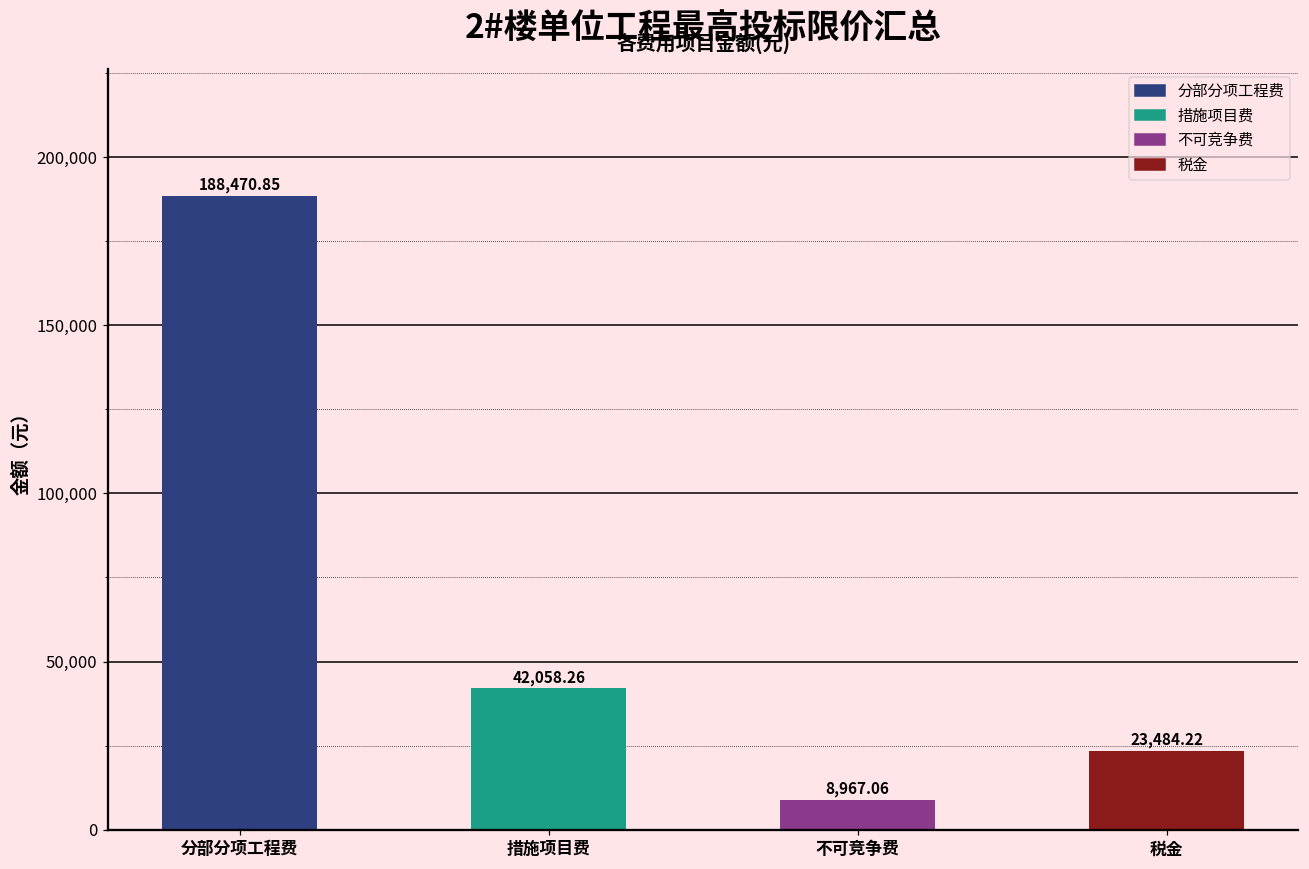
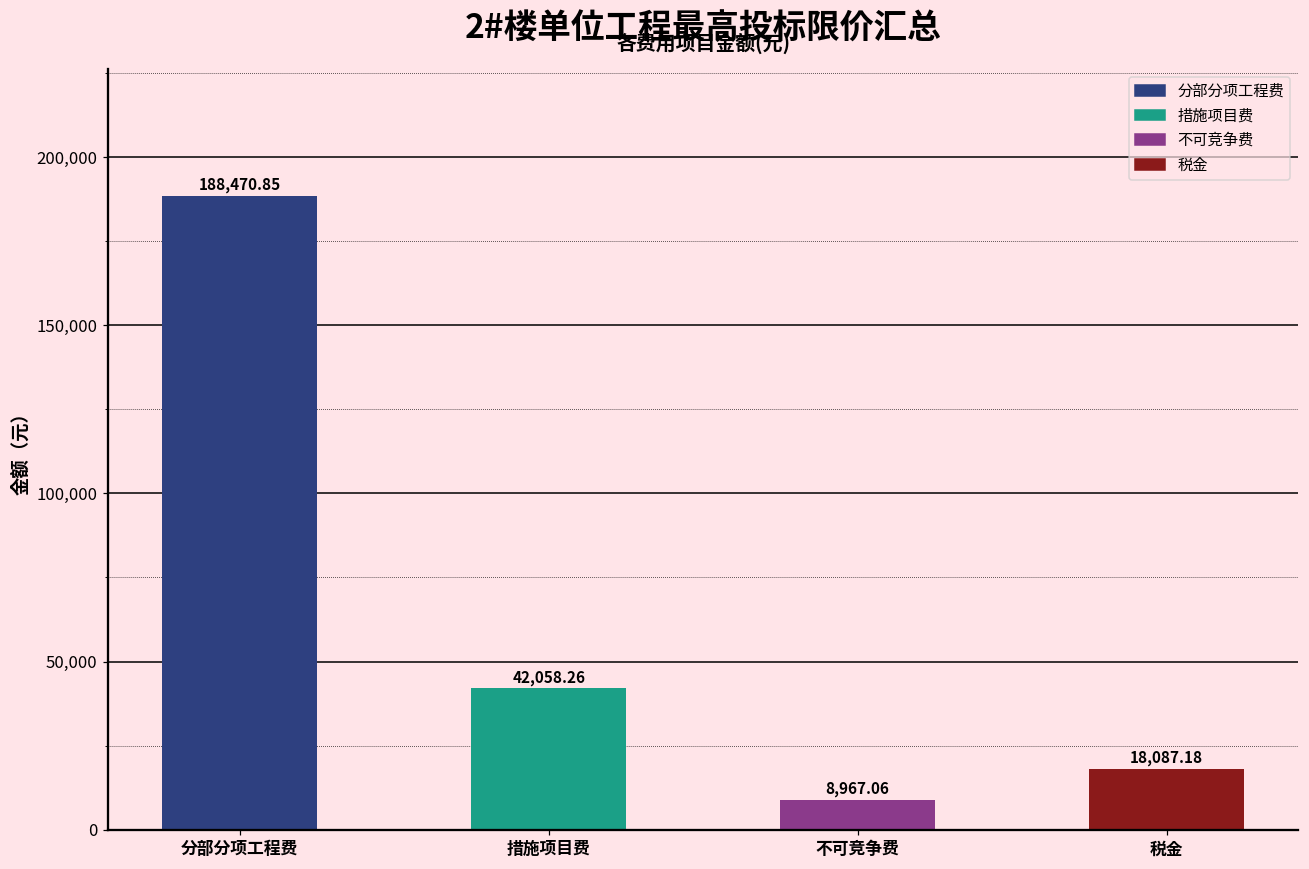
税金: 23,484.22 -> 18,087.18
